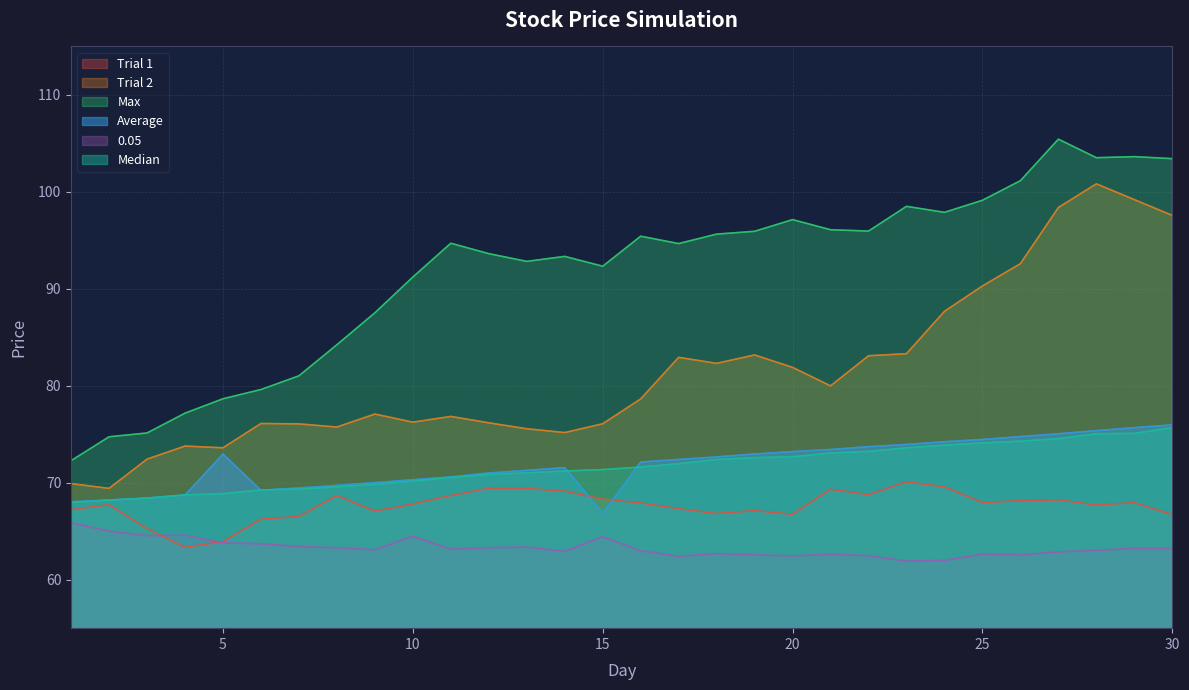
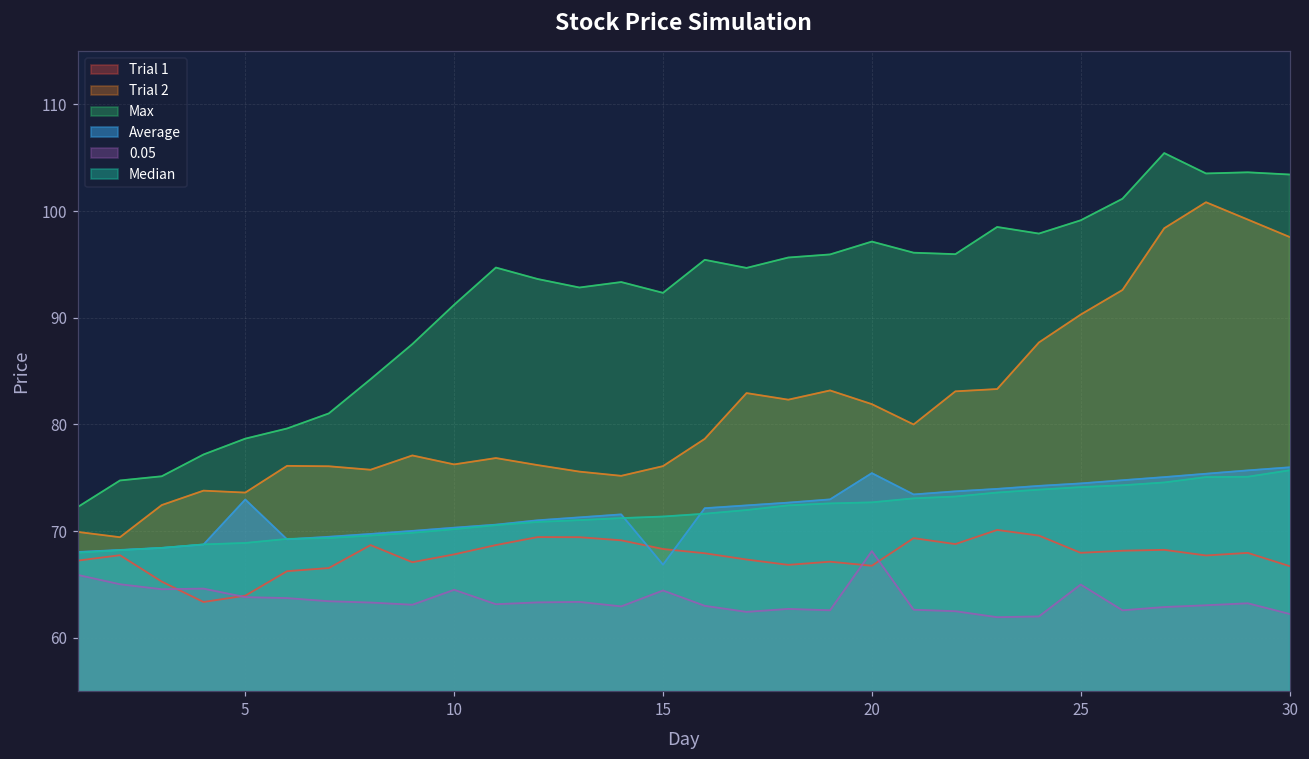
Average, 20: 73 -> 75
0.05, 20: 62 -> 68
0.05, 25: 63 -> 65
0.05, 30: 63 -> 62
